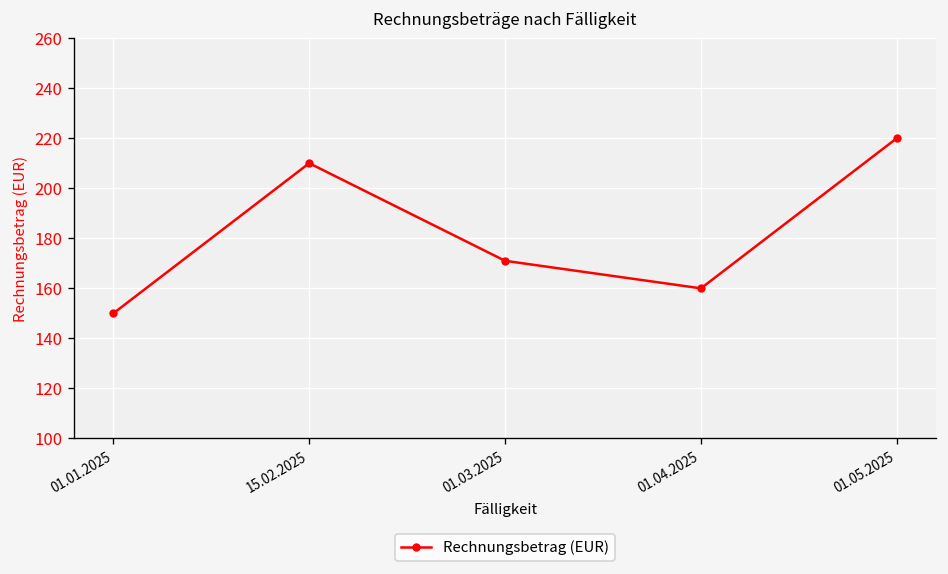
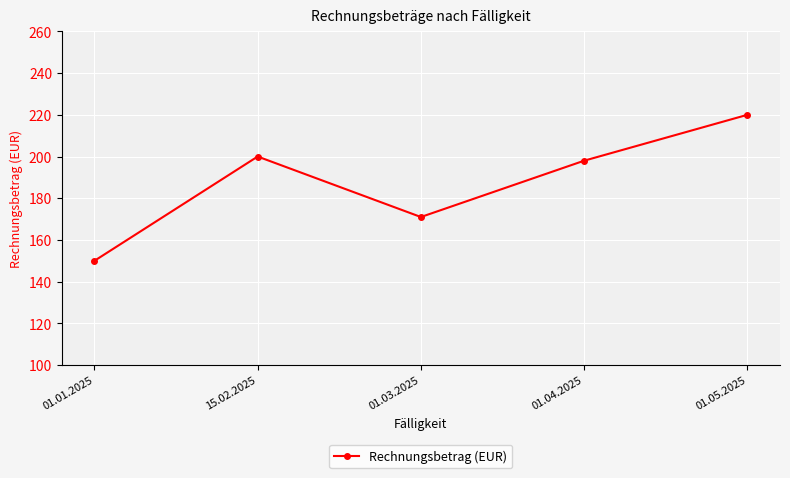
15.02.2025: 210 -> 200
01.04.2025: 160 -> 198
